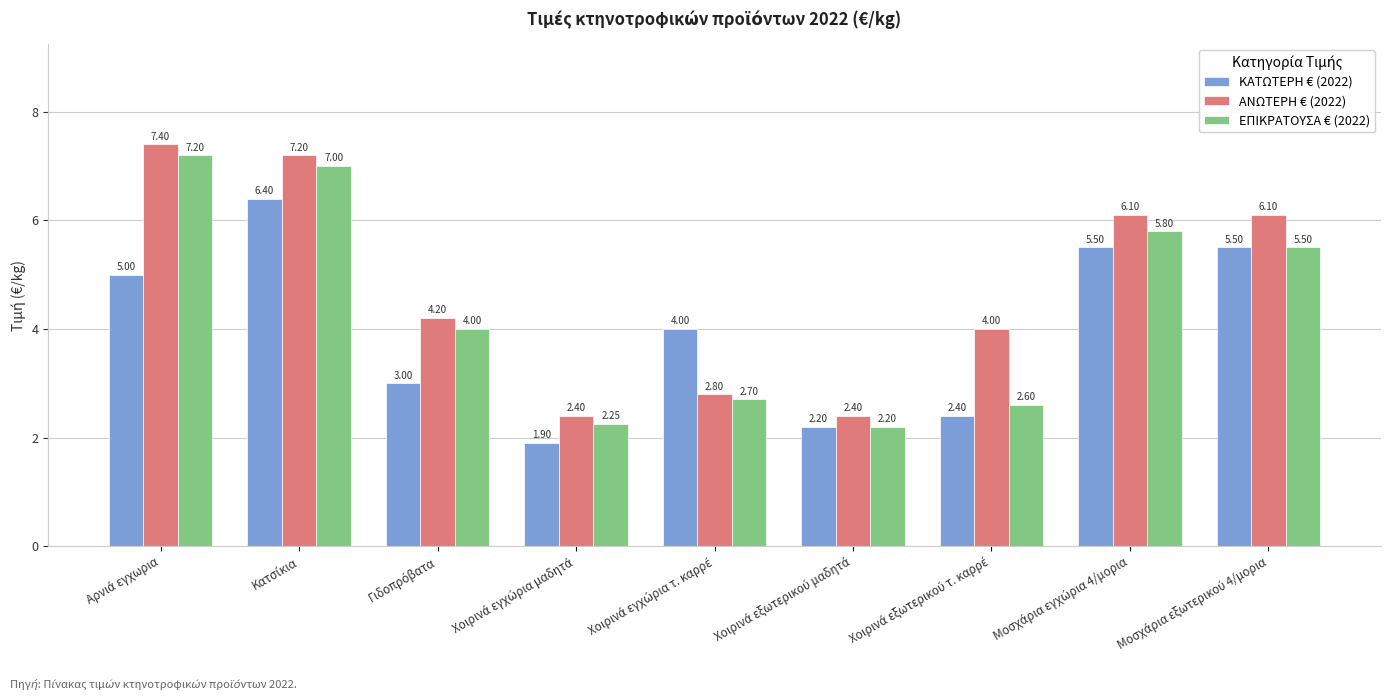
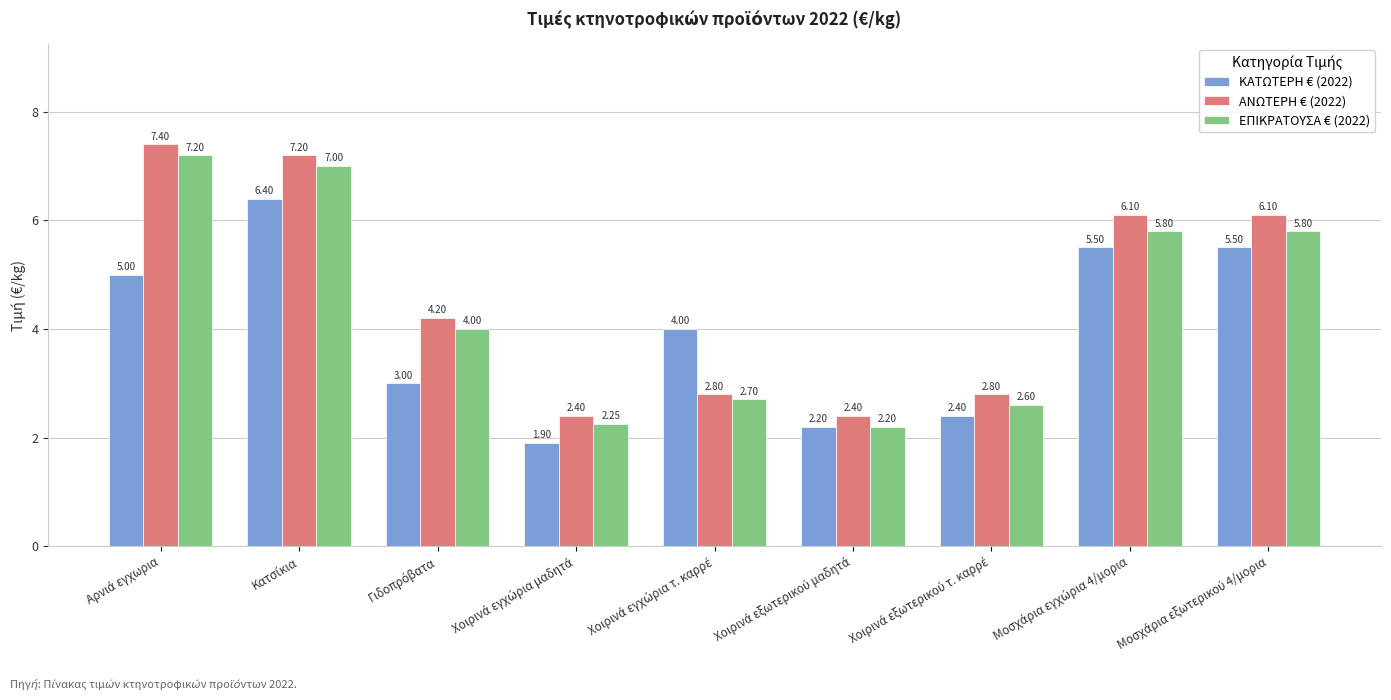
ΑΝΩΤΕΡΗ € (2022), Χοιρινά εξωτερικού τ. καρρέ: 4.00 -> 2.80
ΕΠΙΚΡΑΤΟΥΣΑ € (2022), Μοσχάρια εξωτερικού 4/μορια: 5.50 -> 5.80
